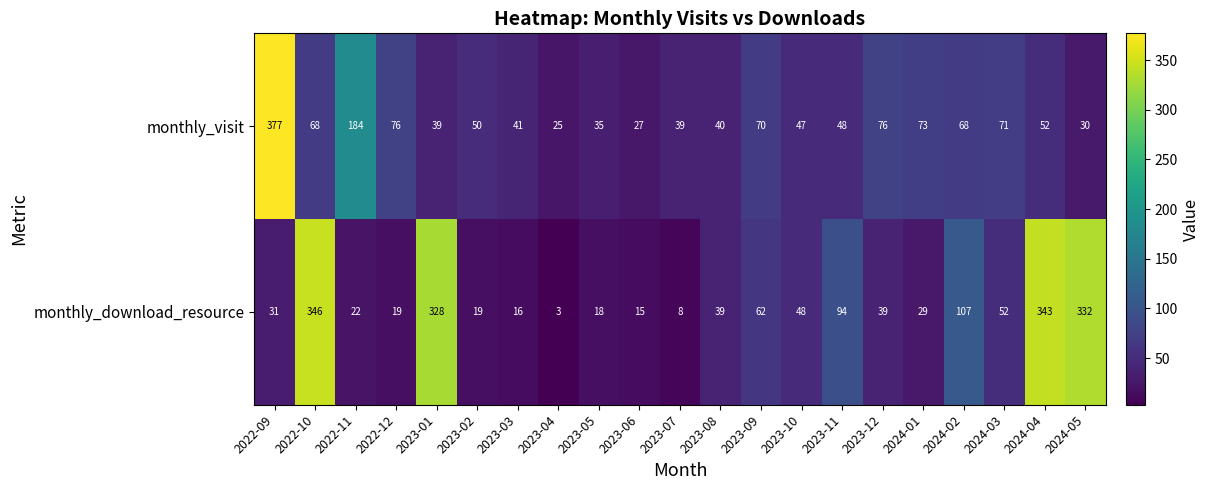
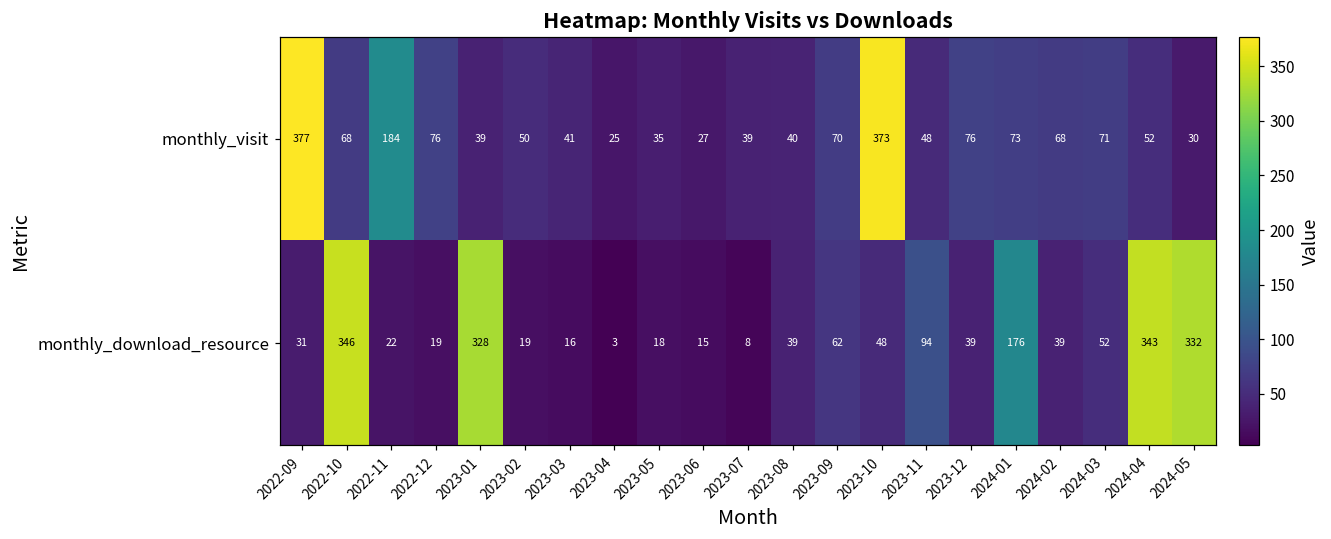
monthly_visit, 2023-10: 47 -> 373
monthly_download_resource, 2024-01: 29 -> 176
monthly_download_resource, 2024-02: 107 -> 39
